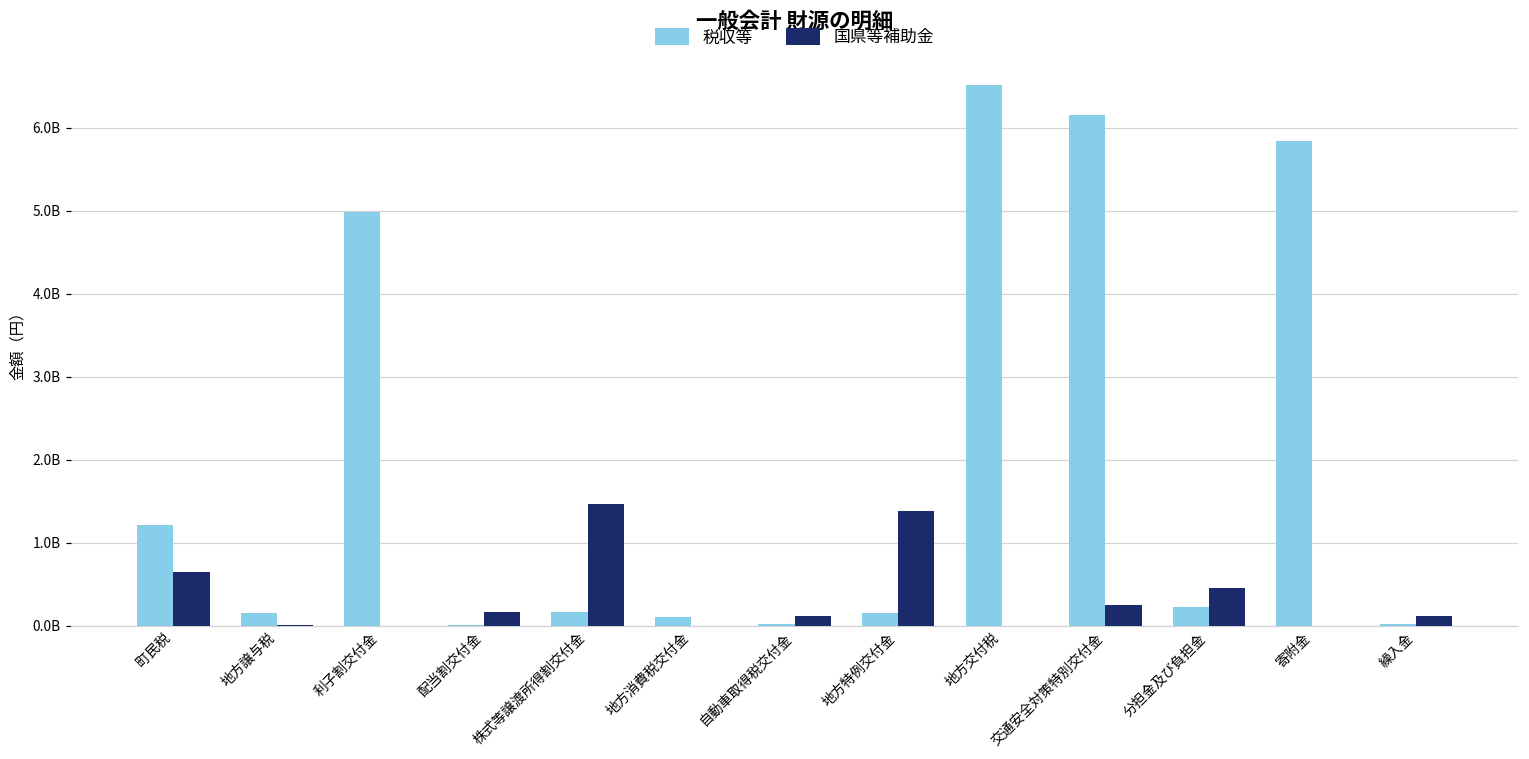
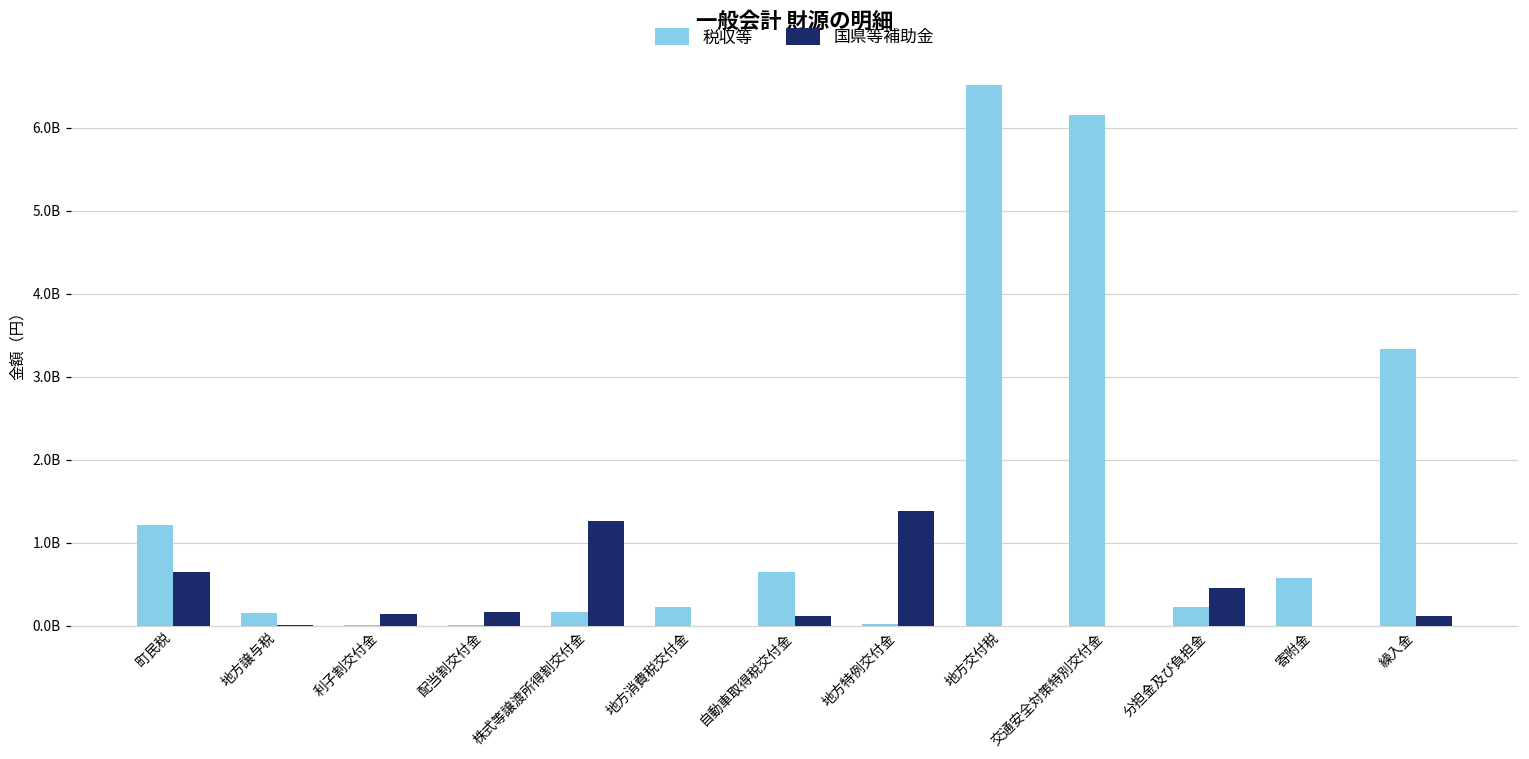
税収等, 利子割交付金: 5000000000 -> 0
国県等補助金, 利子割交付金: 0 -> 100000000
国県等補助金, 株式等譲渡所得割交付金: 1500000000 -> 1300000000
税収等, 地方消費税交付金: 100000000 -> 200000000
税収等, 自動車取得税交付金: 0 -> 600000000
税収等, 地方特例交付金: 200000000 -> 0
国県等補助金, 交通安全対策特別交付金: 200000000 -> 0
税収等, 寄附金: 5800000000 -> 600000000
税収等, 繰入金: 0 -> 3300000000
